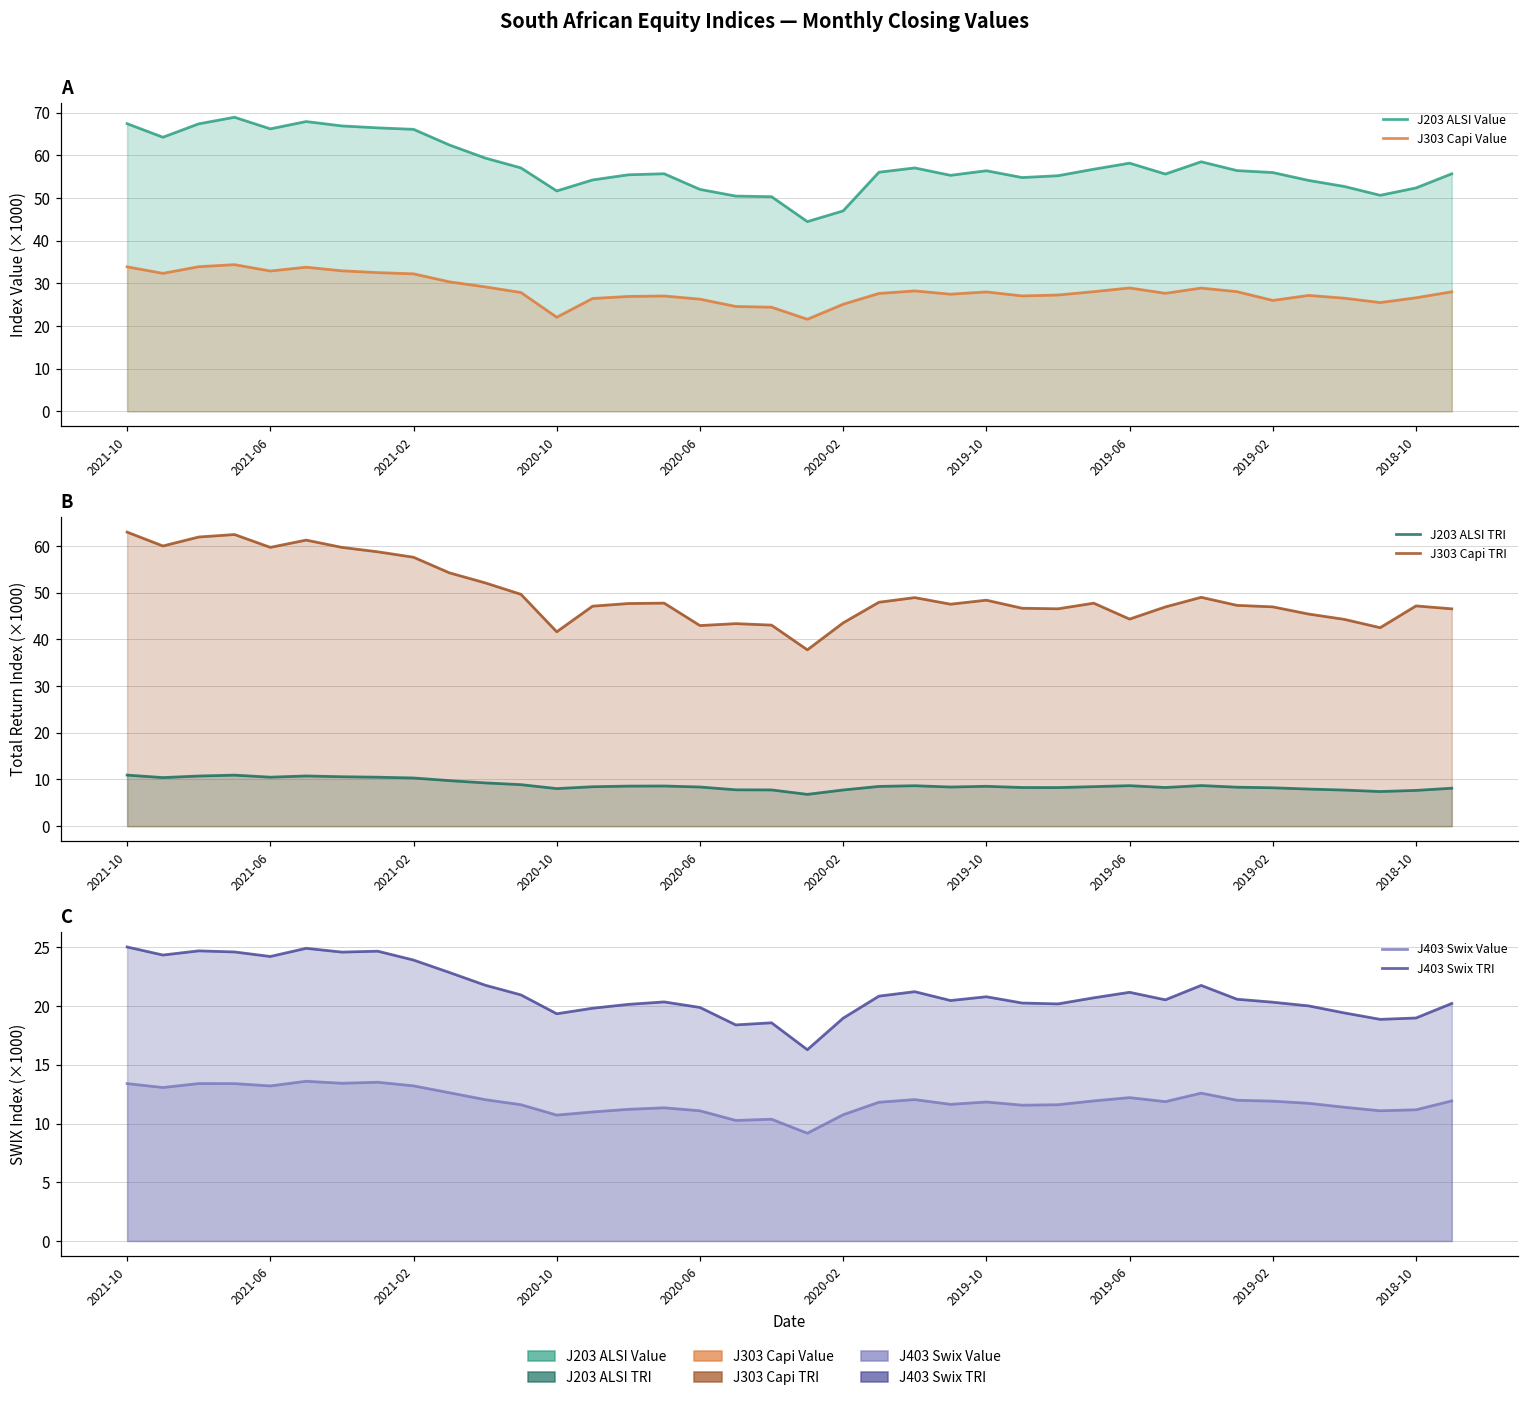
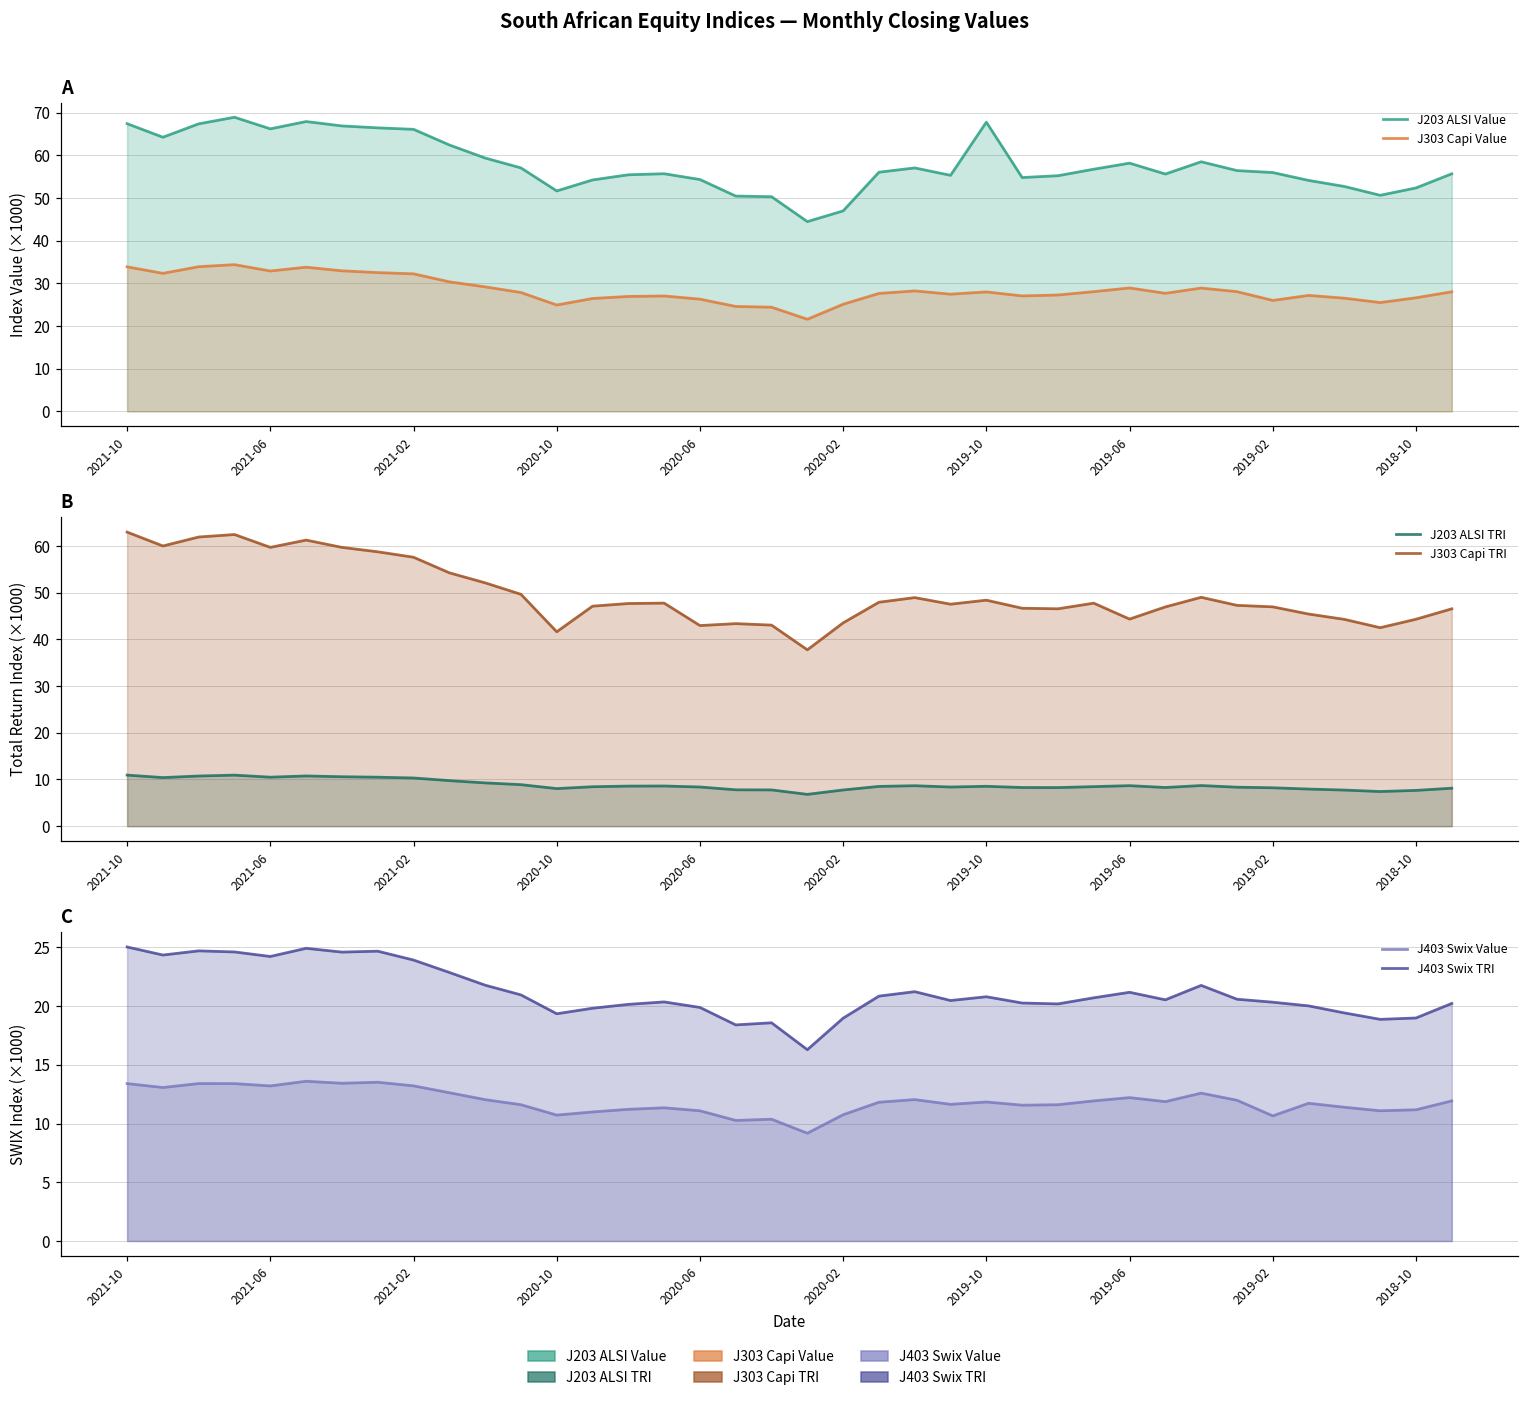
A, J303 Capi Value, 2020-10: 22 -> 25
A, J203 ALSI Value, 2020-06: 52 -> 54
A, J203 ALSI Value, 2019-10: 56 -> 68
B, J303 Capi TRI, 2018-10: 47 -> 44
C, J403 Swix Value, 2019-02: 11.9 -> 10.7
